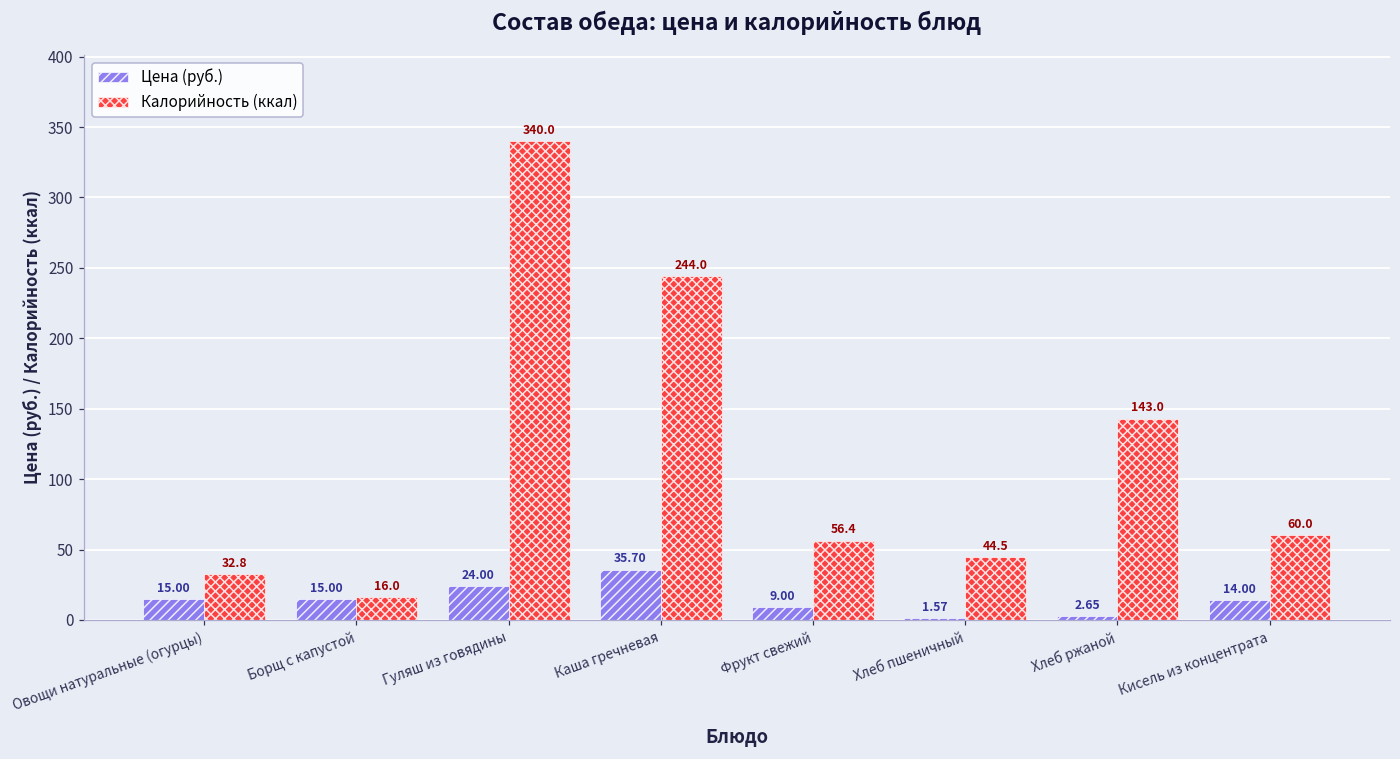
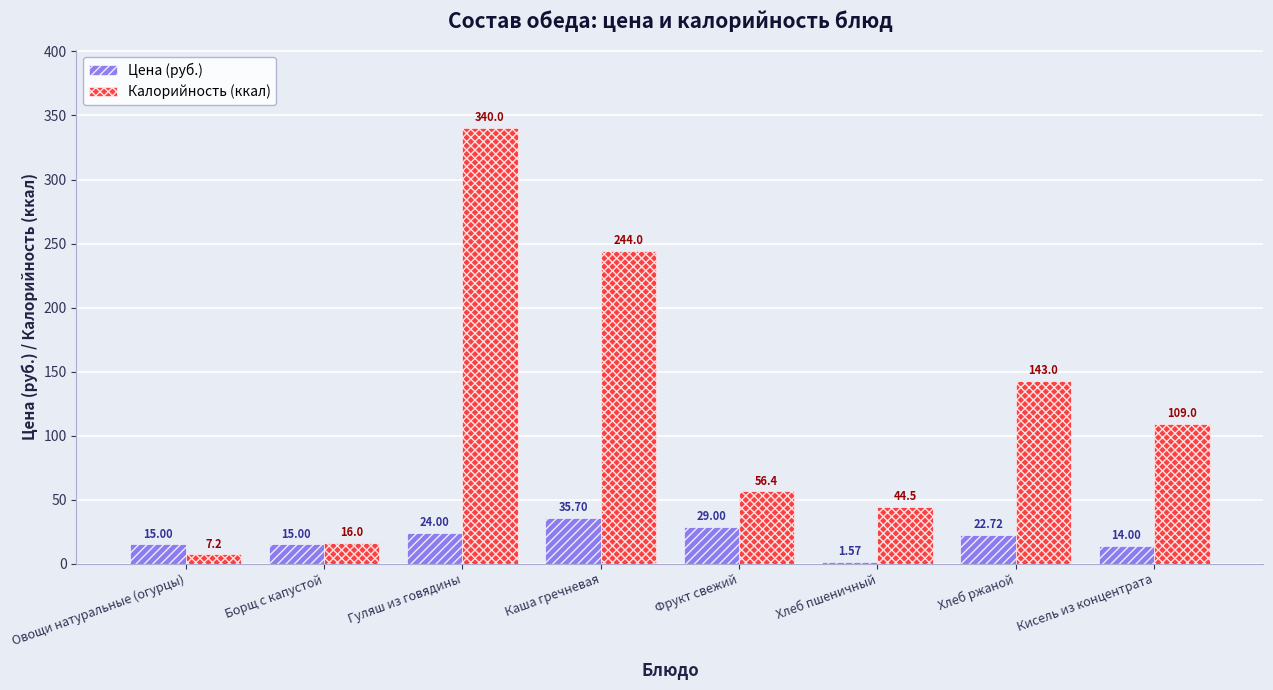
Калорийность (ккал), Овощи натуральные (огурцы): 32.8 -> 7.2
Цена (руб.), Фрукт свежий: 9.00 -> 29.00
Цена (руб.), Хлеб ржаной: 2.65 -> 22.72
Калорийность (ккал), Кисель из концентрата: 60.0 -> 109.0
